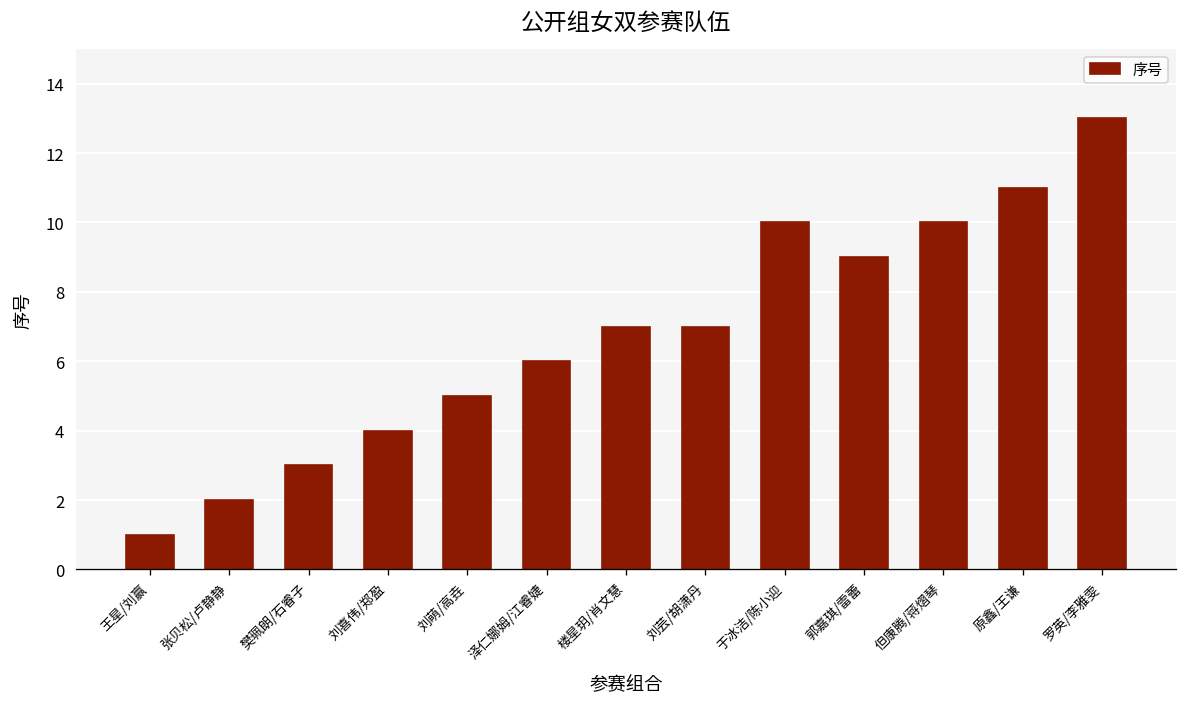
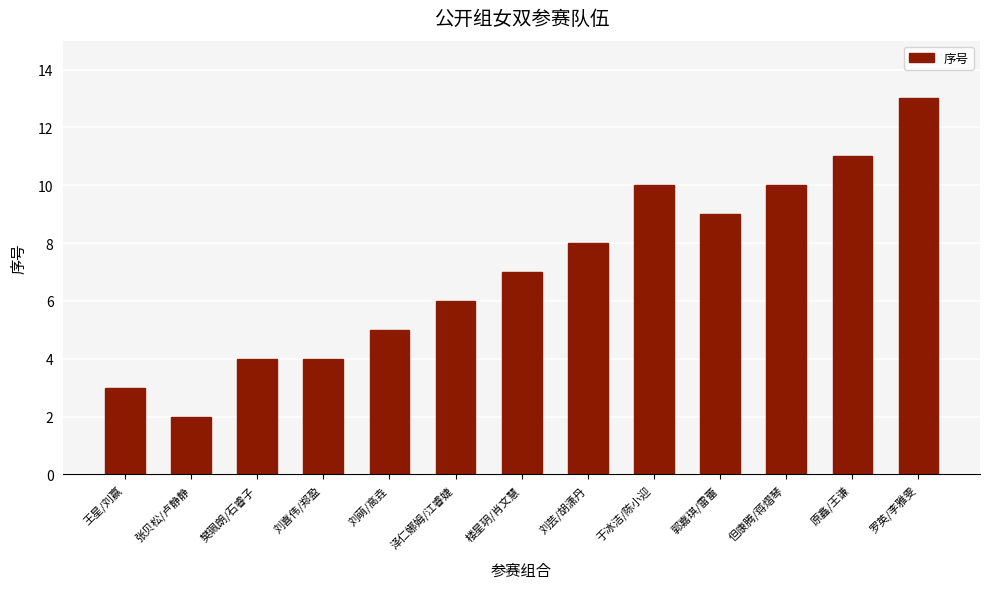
王星/刘赢: 1 -> 3
樊珮朗/石睿子: 3 -> 4
刘芸/胡潇丹: 7 -> 8
